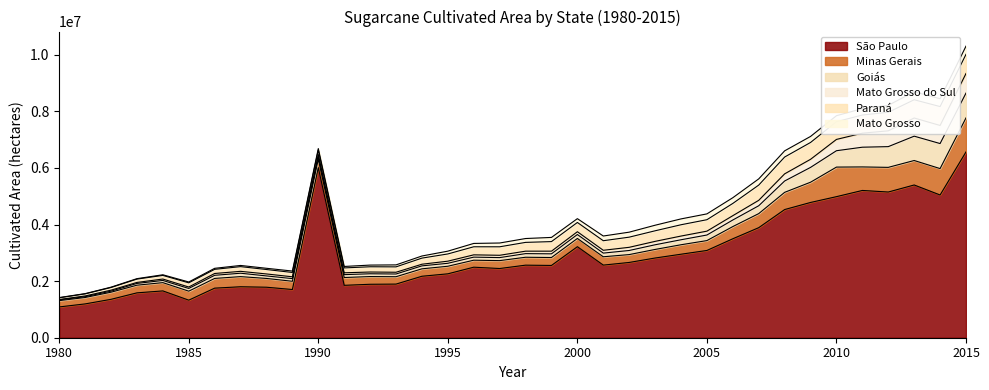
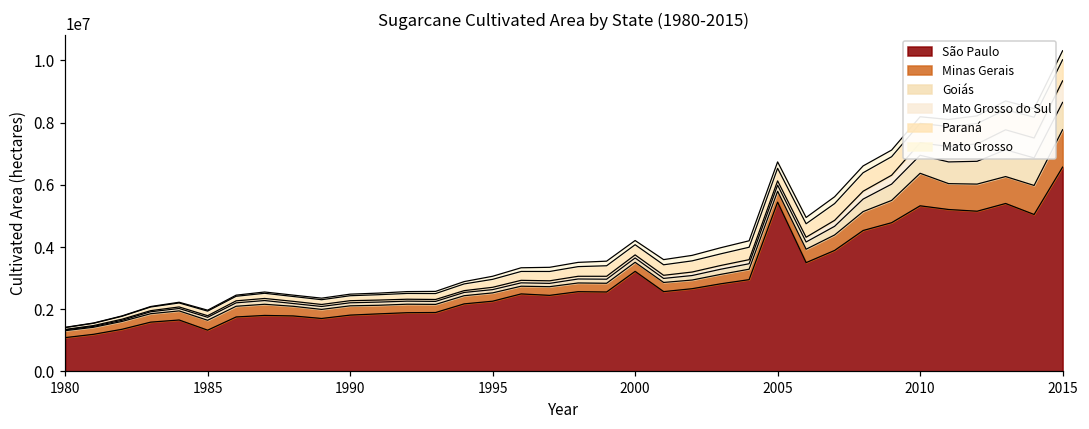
São Paulo, 1990: 6000000 -> 1800000
São Paulo, 2005: 3100000 -> 5400000
São Paulo, 2010: 5000000 -> 5300000
